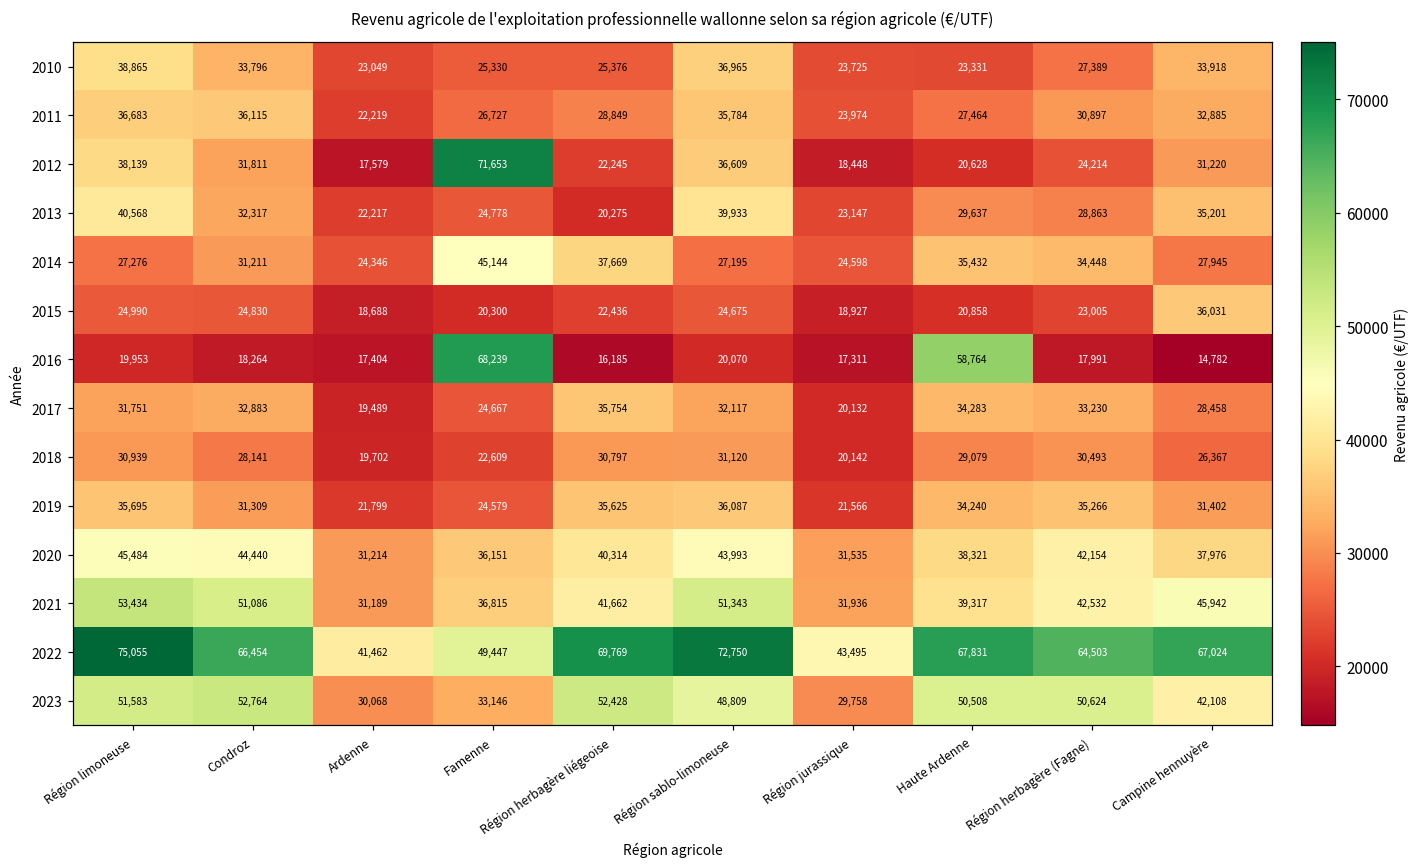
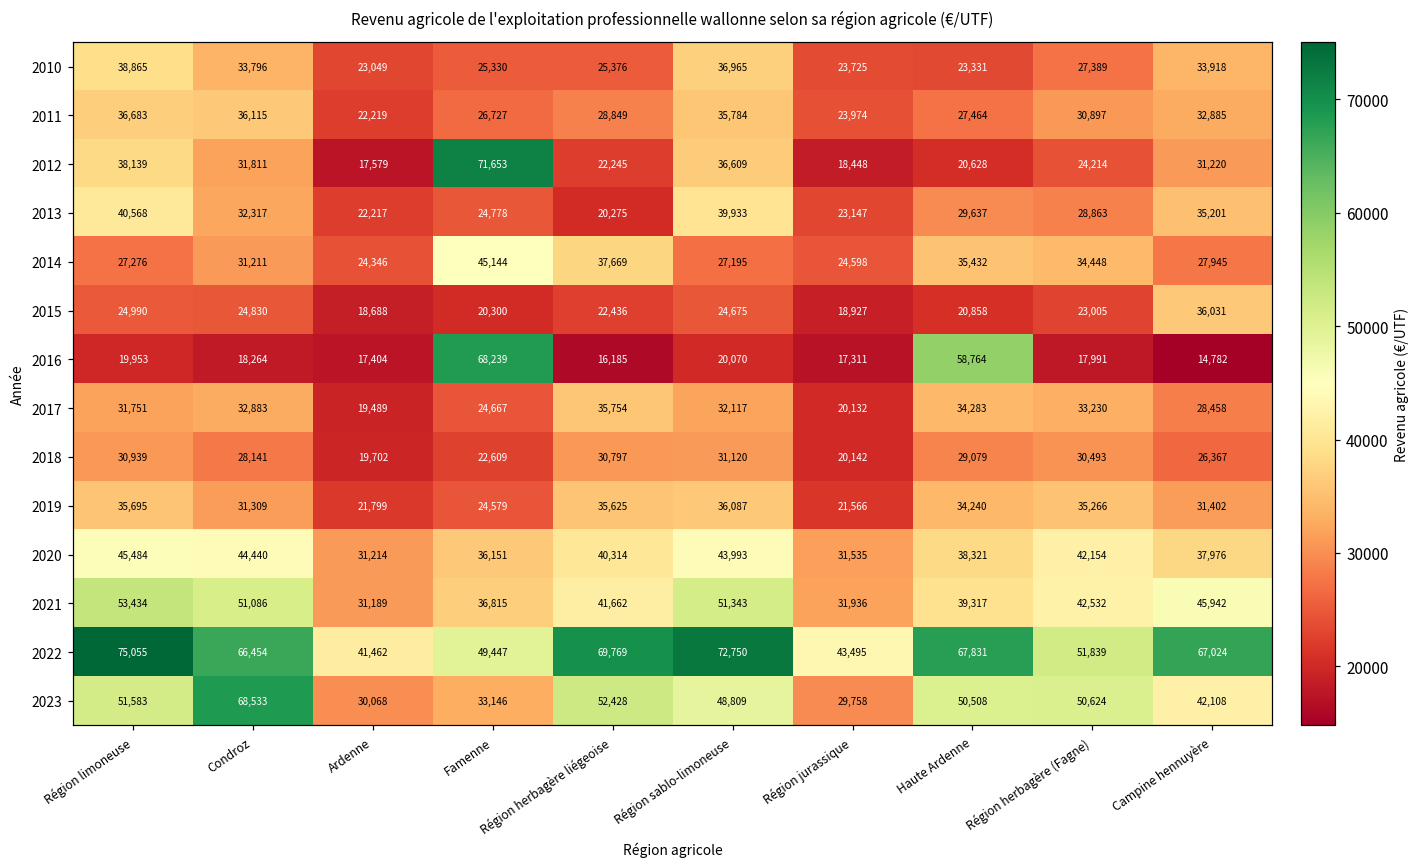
2022, Région herbagère (Fagne): 64,503 -> 51,839
2023, Condroz: 52,764 -> 68,533
